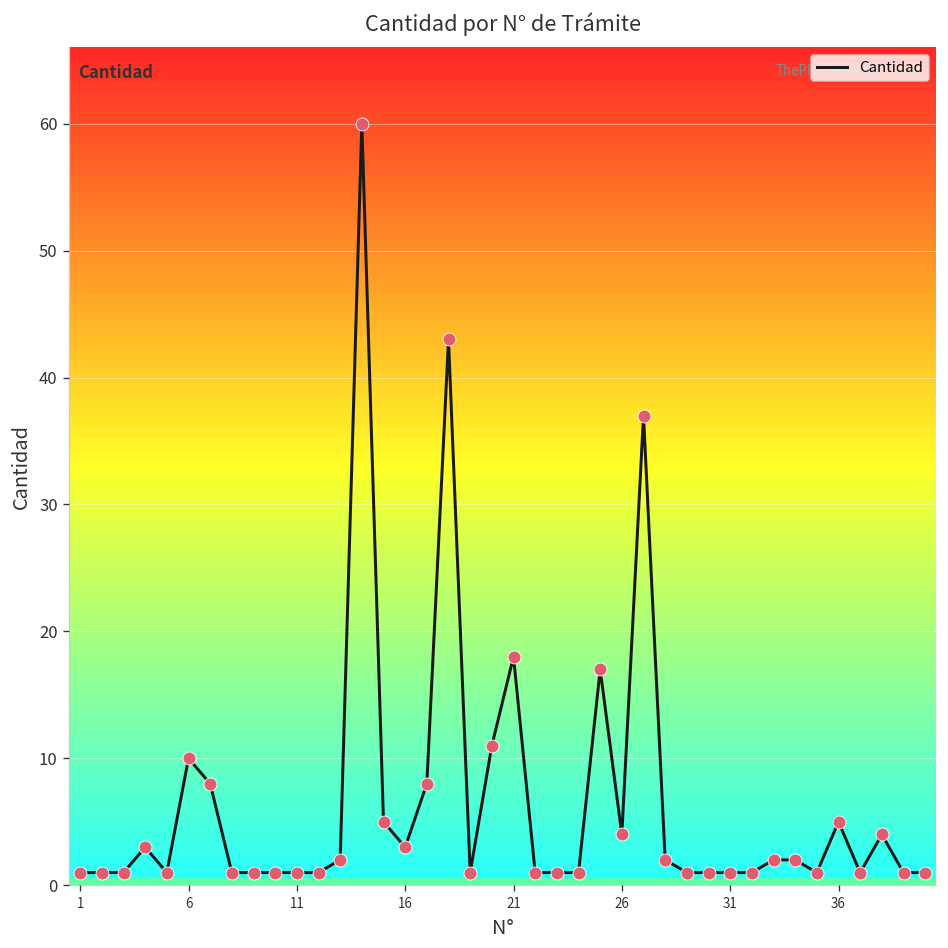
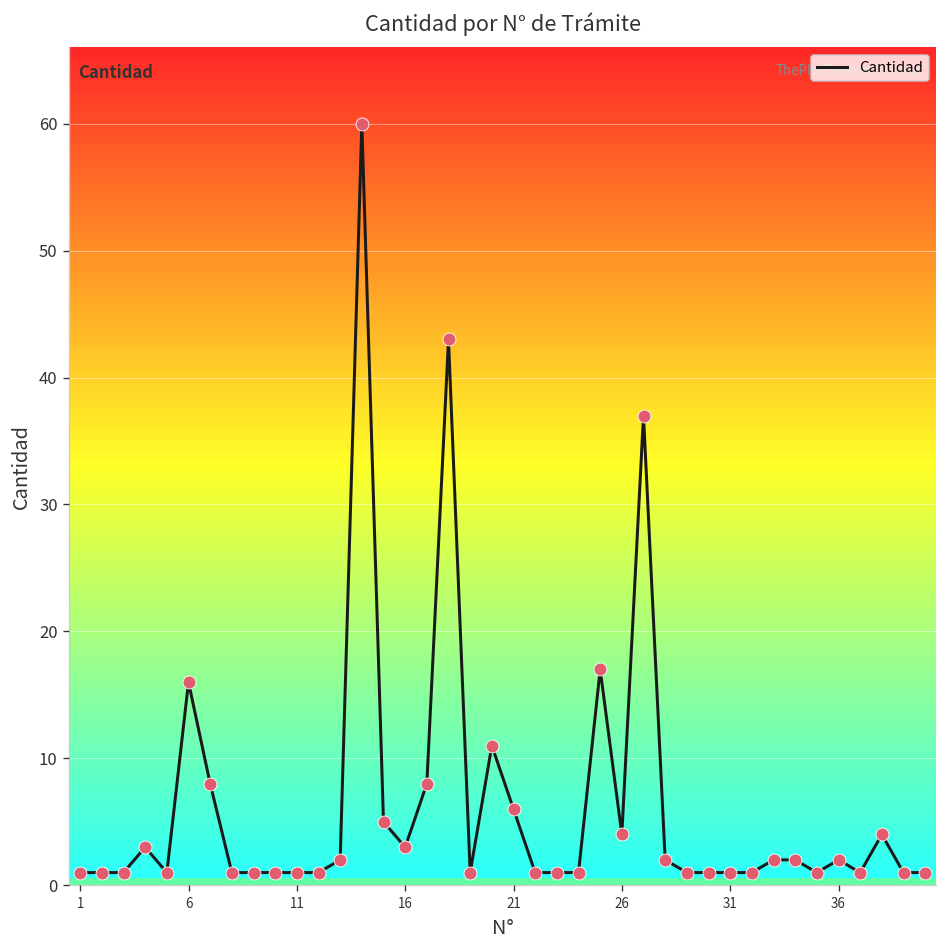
6: 10 -> 16
21: 18 -> 6
36: 5 -> 2
